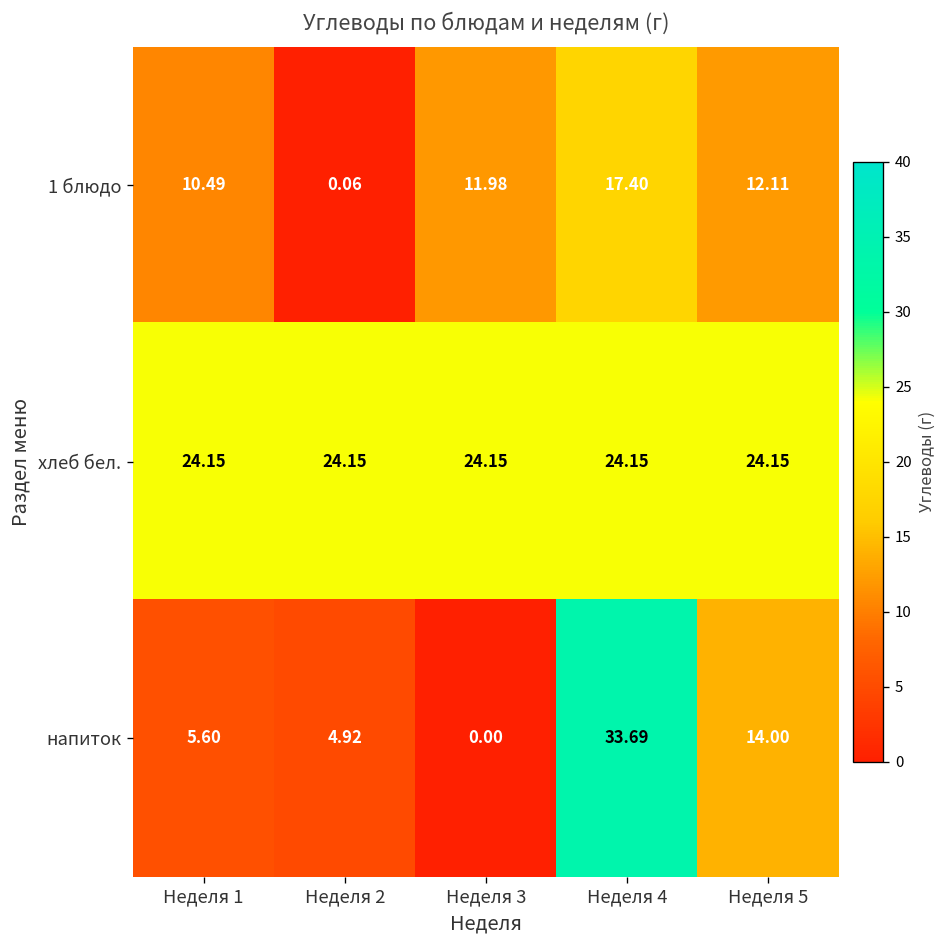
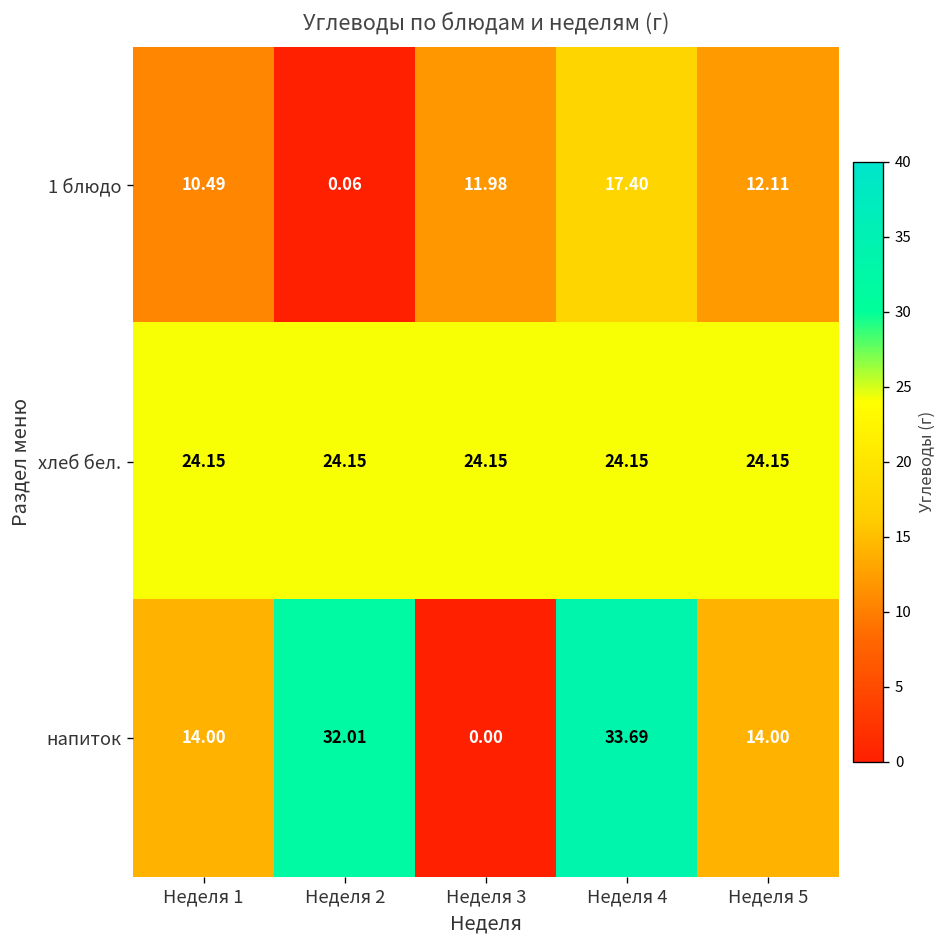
напиток, Неделя 1: 5.60 -> 14.00
напиток, Неделя 2: 4.92 -> 32.01
